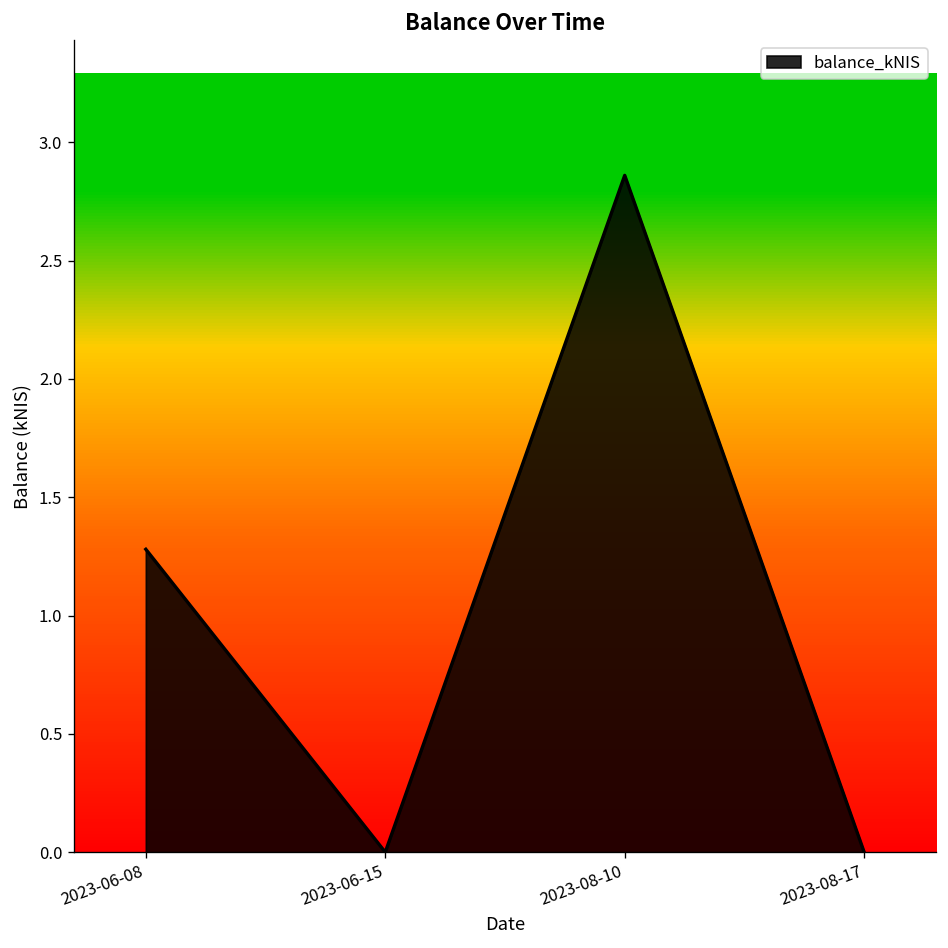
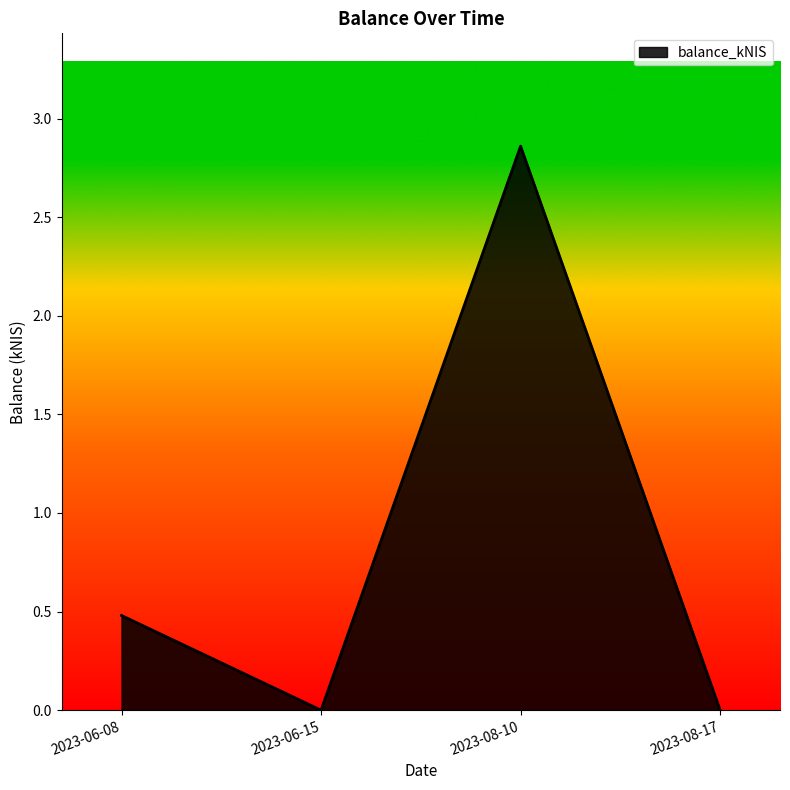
2023-06-08: 1.28 -> 0.48
